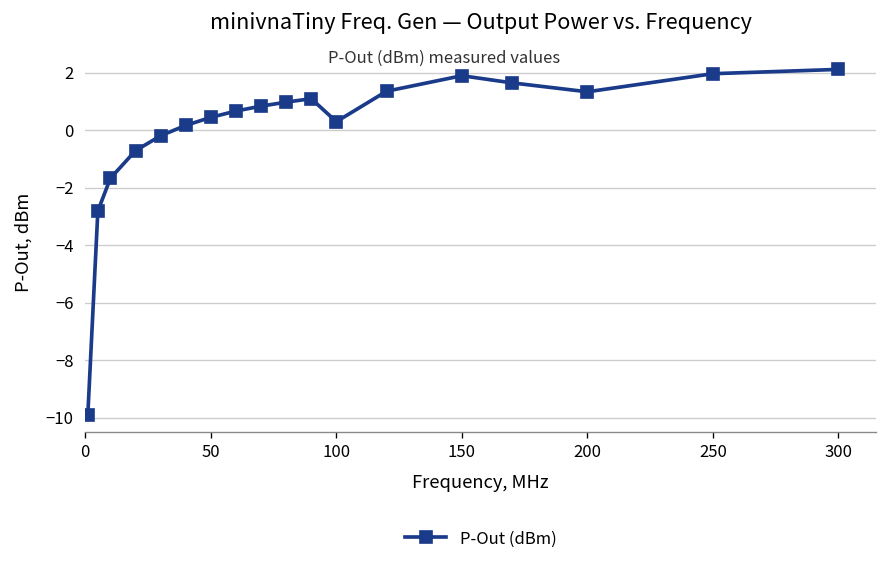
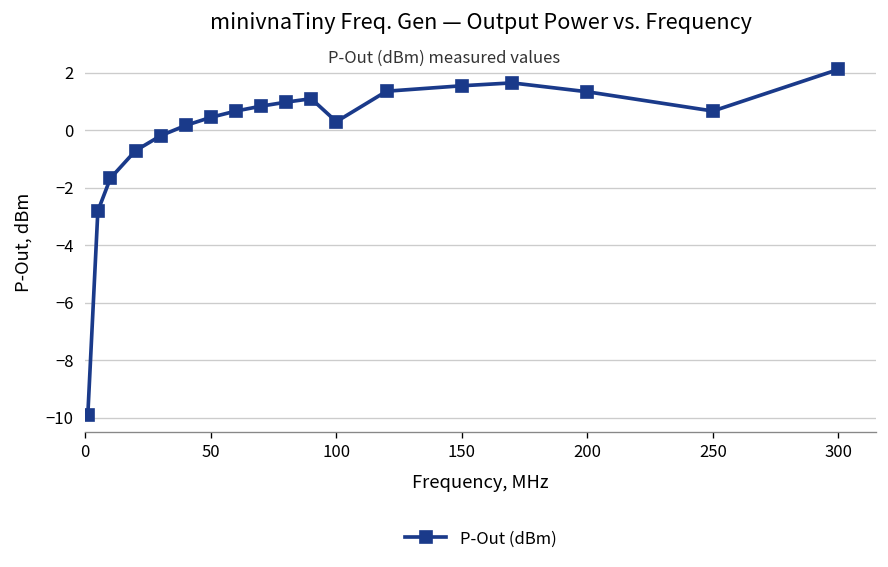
150: 1.9 -> 1.6
250: 2.0 -> 0.7
